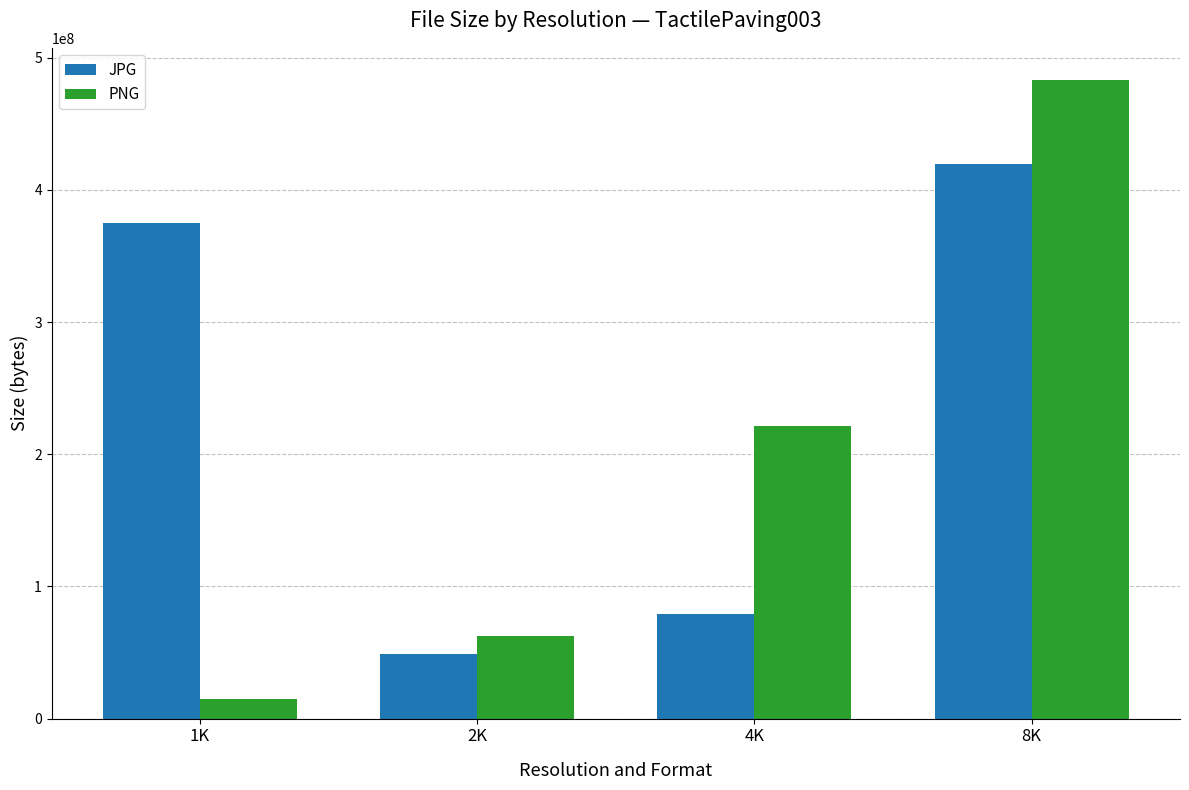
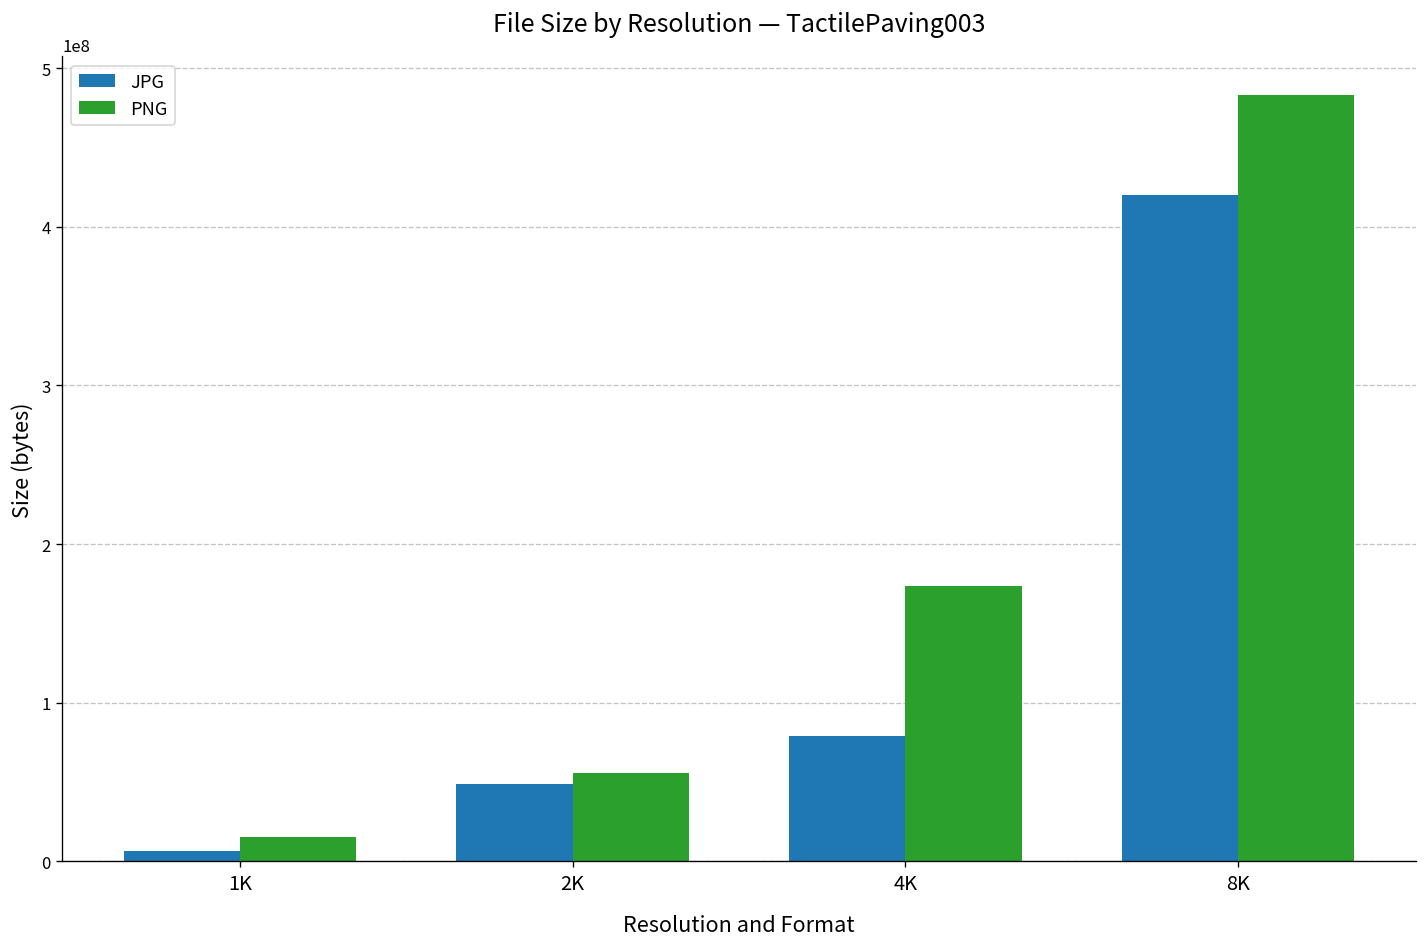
JPG, 1K: 375000000 -> 6000000
PNG, 2K: 62000000 -> 56000000
PNG, 4K: 222000000 -> 173000000
